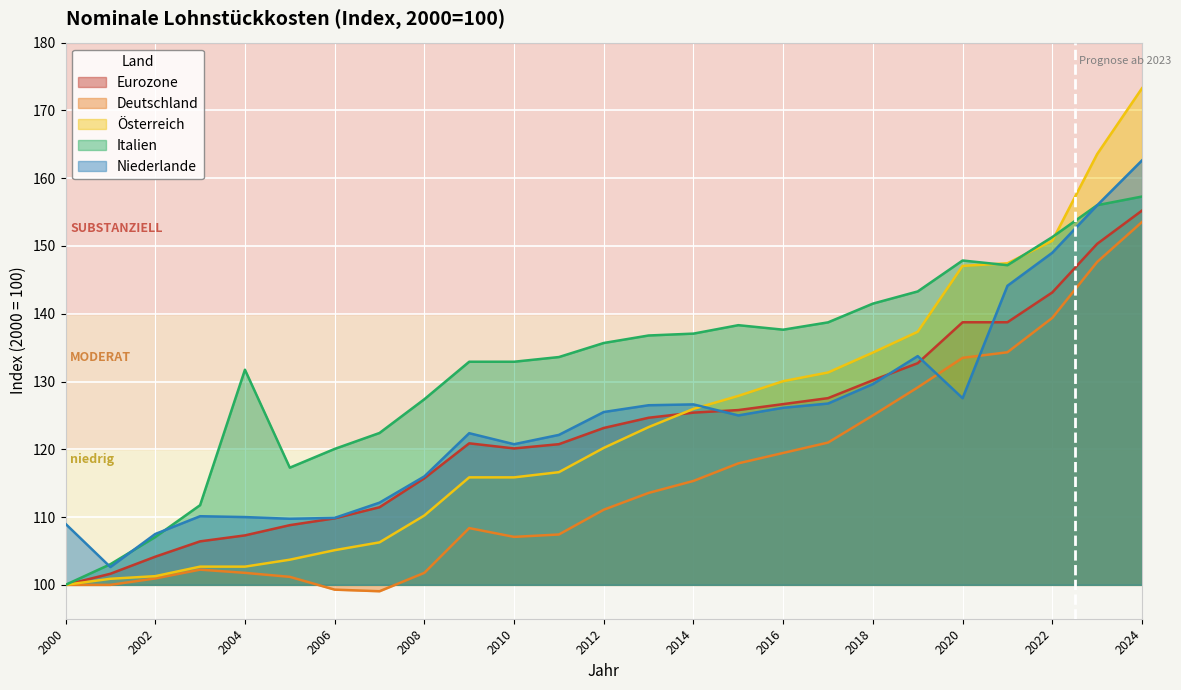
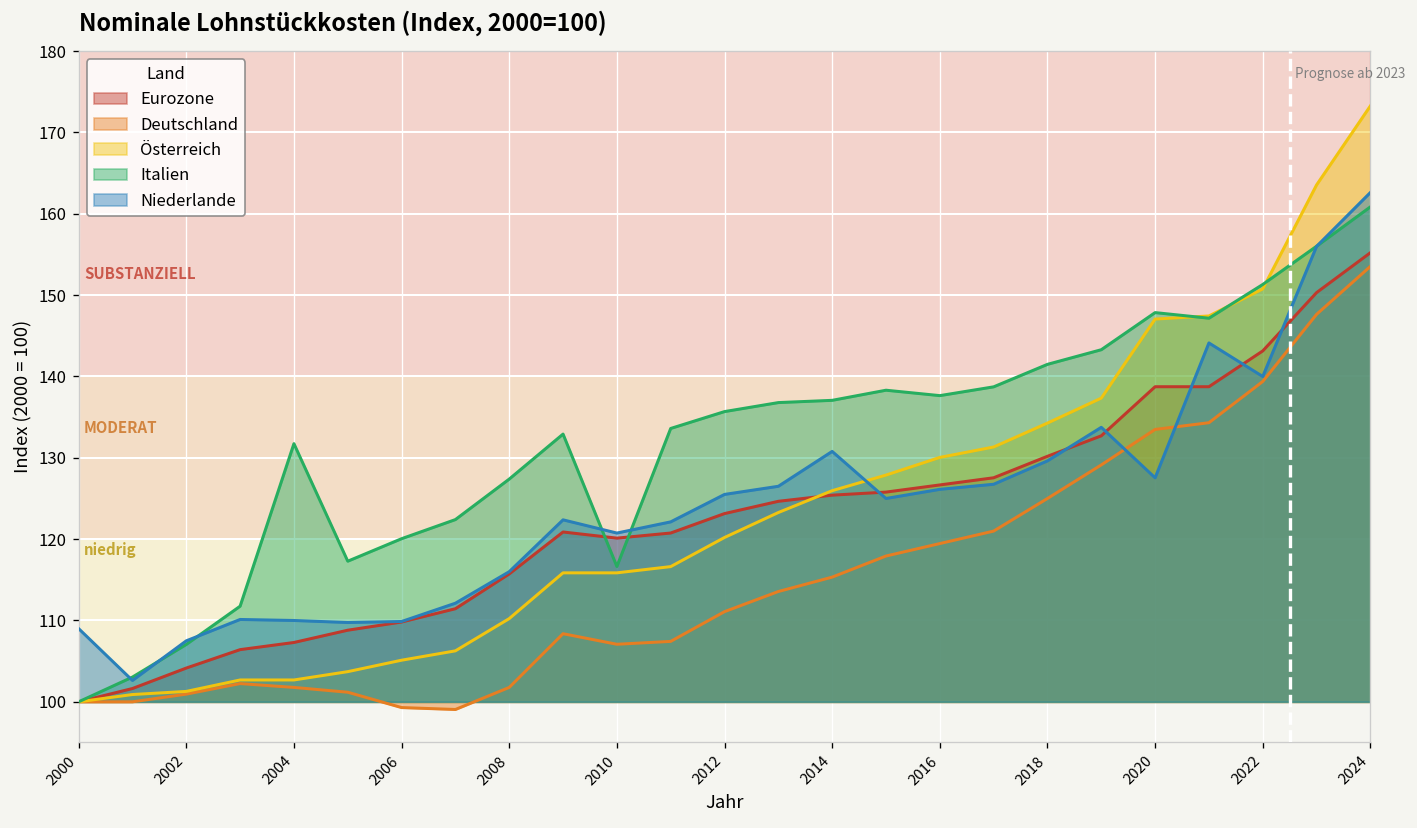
Italien, 2010: 133 -> 117
Niederlande, 2014: 127 -> 131
Niederlande, 2022: 149 -> 140
Italien, 2024: 157 -> 161
